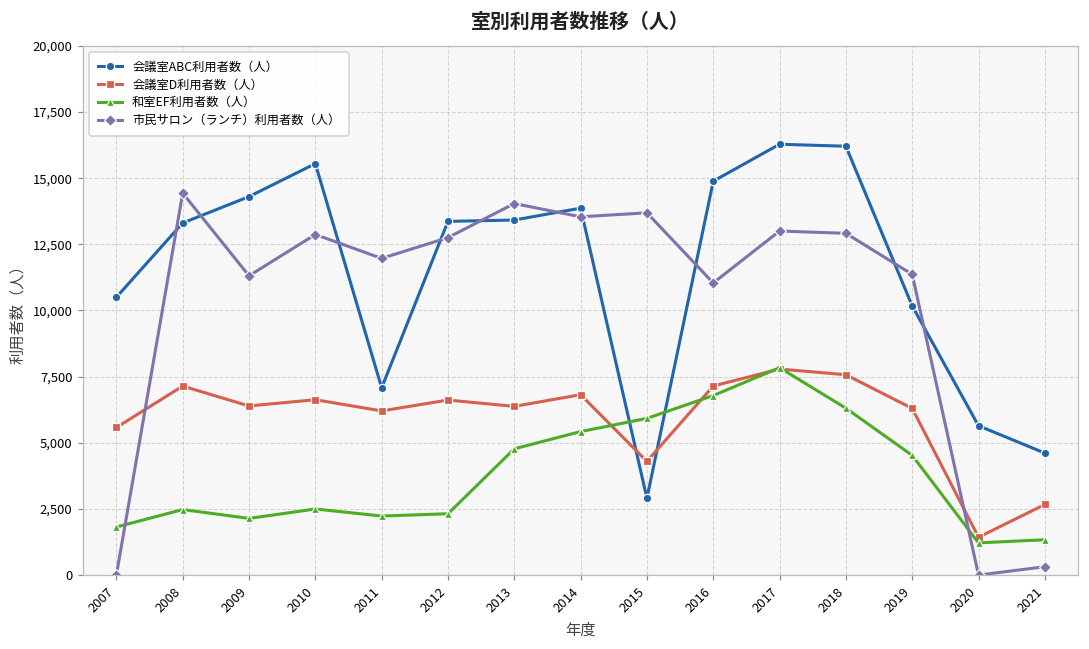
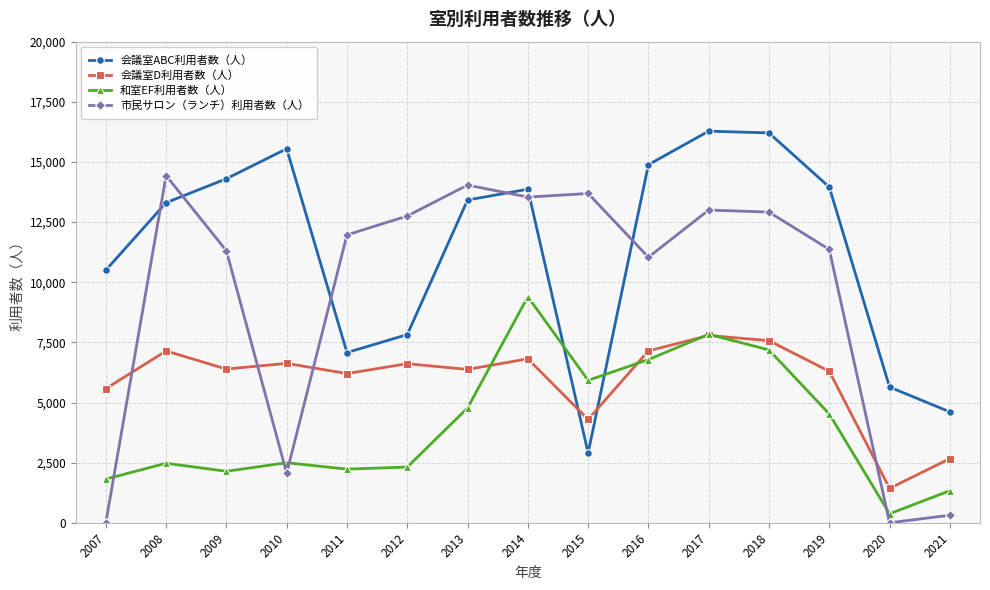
市民サロン（ランチ）利用者数（人）, 2010: 12,900 -> 2,100
会議室ABC利用者数（人）, 2012: 13,400 -> 7,800
和室EF利用者数（人）, 2014: 5,400 -> 9,400
和室EF利用者数（人）, 2018: 6,300 -> 7,200
会議室ABC利用者数（人）, 2019: 10,200 -> 14,000
和室EF利用者数（人）, 2020: 1,200 -> 400
